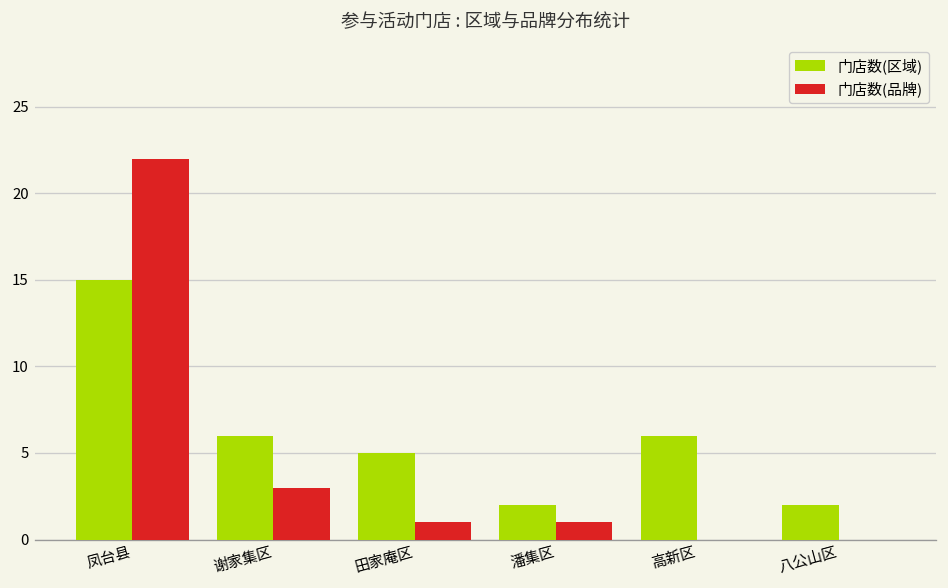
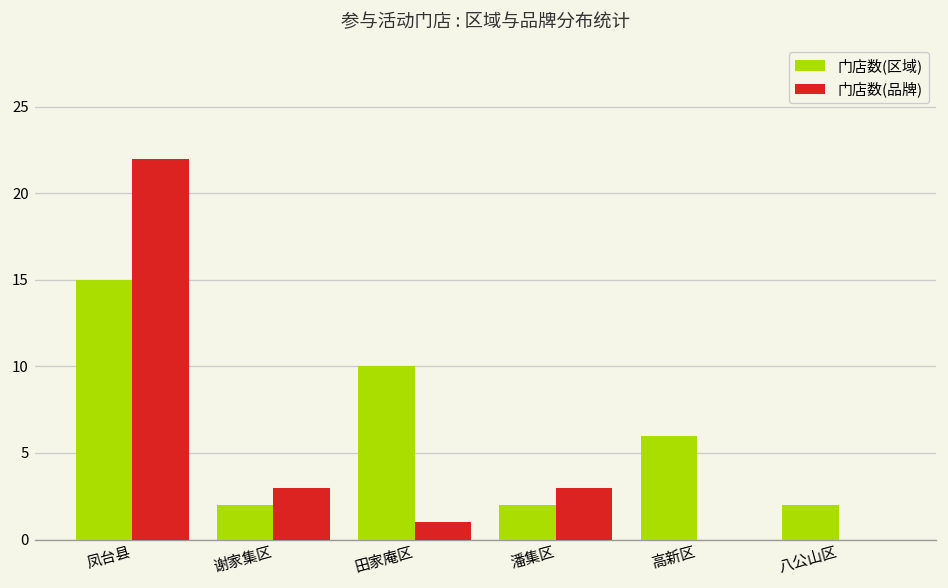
门店数(区域), 谢家集区: 6 -> 2
门店数(区域), 田家庵区: 5 -> 10
门店数(品牌), 潘集区: 1 -> 3
